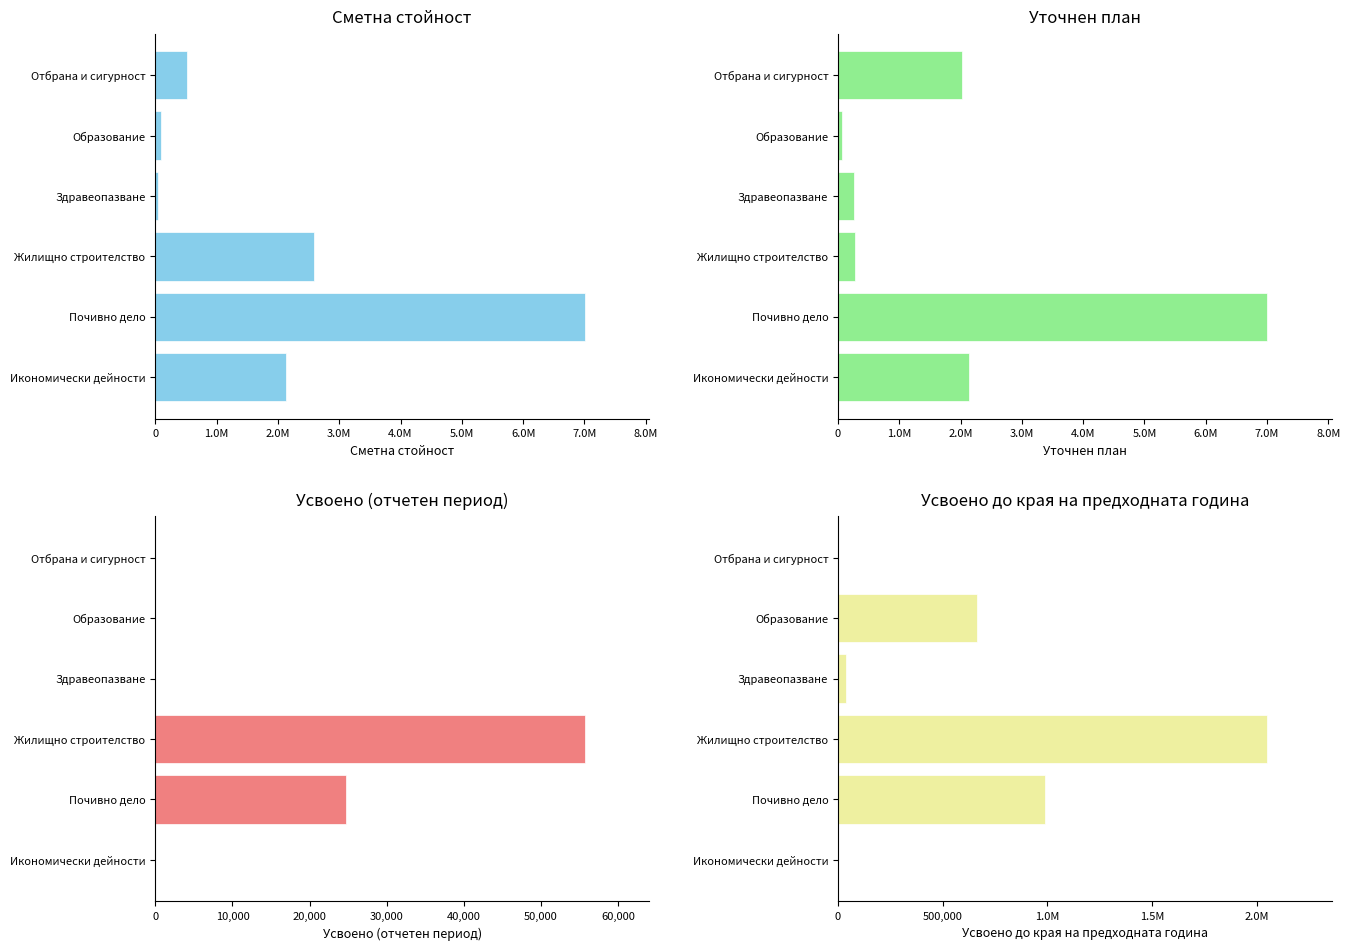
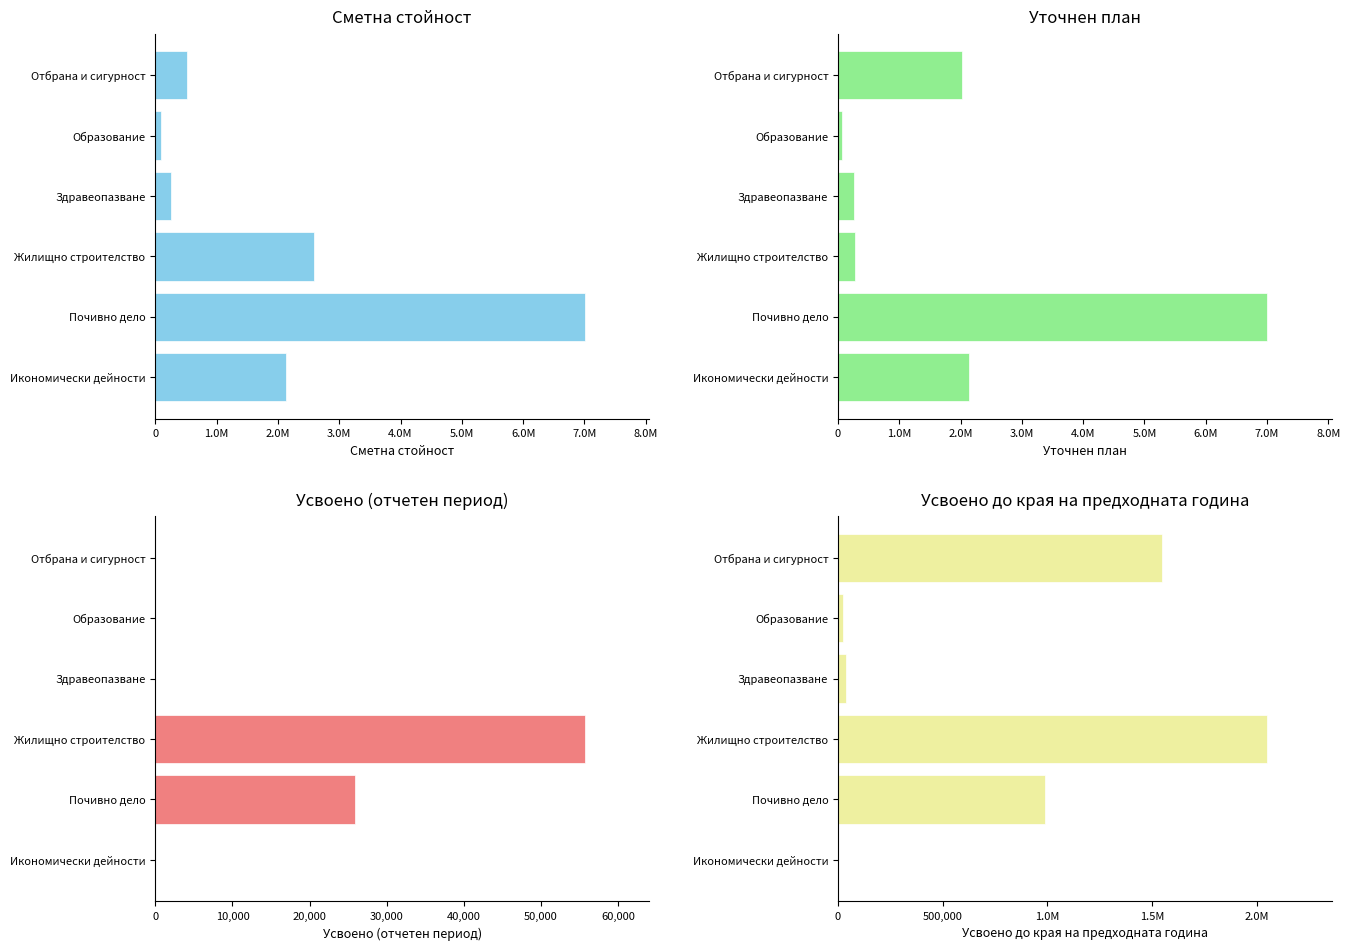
Сметна стойност, Здравеопазване: 0 -> 300000
Усвоено (отчетен период), Почивно дело: 25,000 -> 26,000
Усвоено до края на предходната година, Отбрана и сигурност: 0 -> 1,550,000
Усвоено до края на предходната година, Образование: 670,000 -> 20,000
